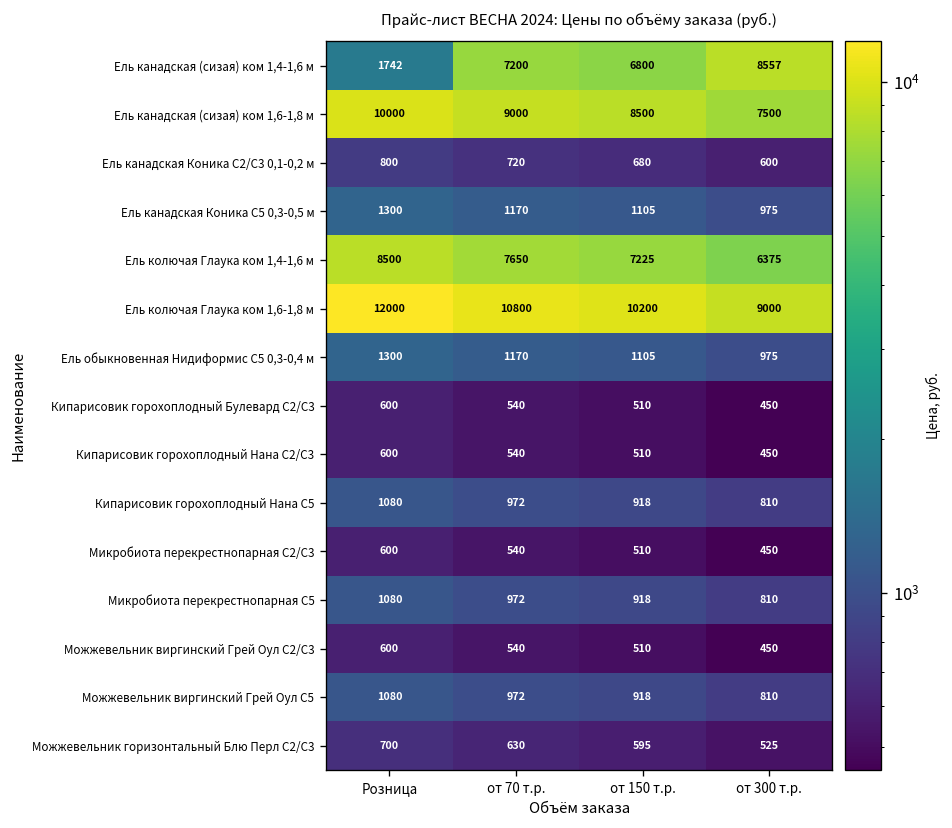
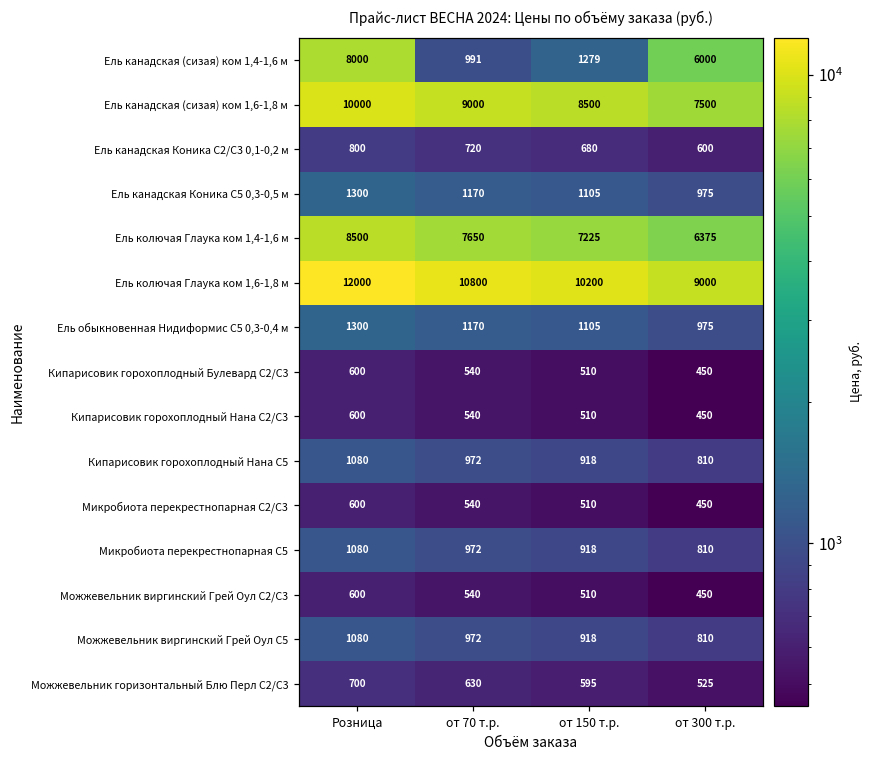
Ель канадская (сизая) ком 1,4-1,6 м, Розница: 1742 -> 8000
Ель канадская (сизая) ком 1,4-1,6 м, от 70 т.р.: 7200 -> 991
Ель канадская (сизая) ком 1,4-1,6 м, от 150 т.р.: 6800 -> 1279
Ель канадская (сизая) ком 1,4-1,6 м, от 300 т.р.: 8557 -> 6000
